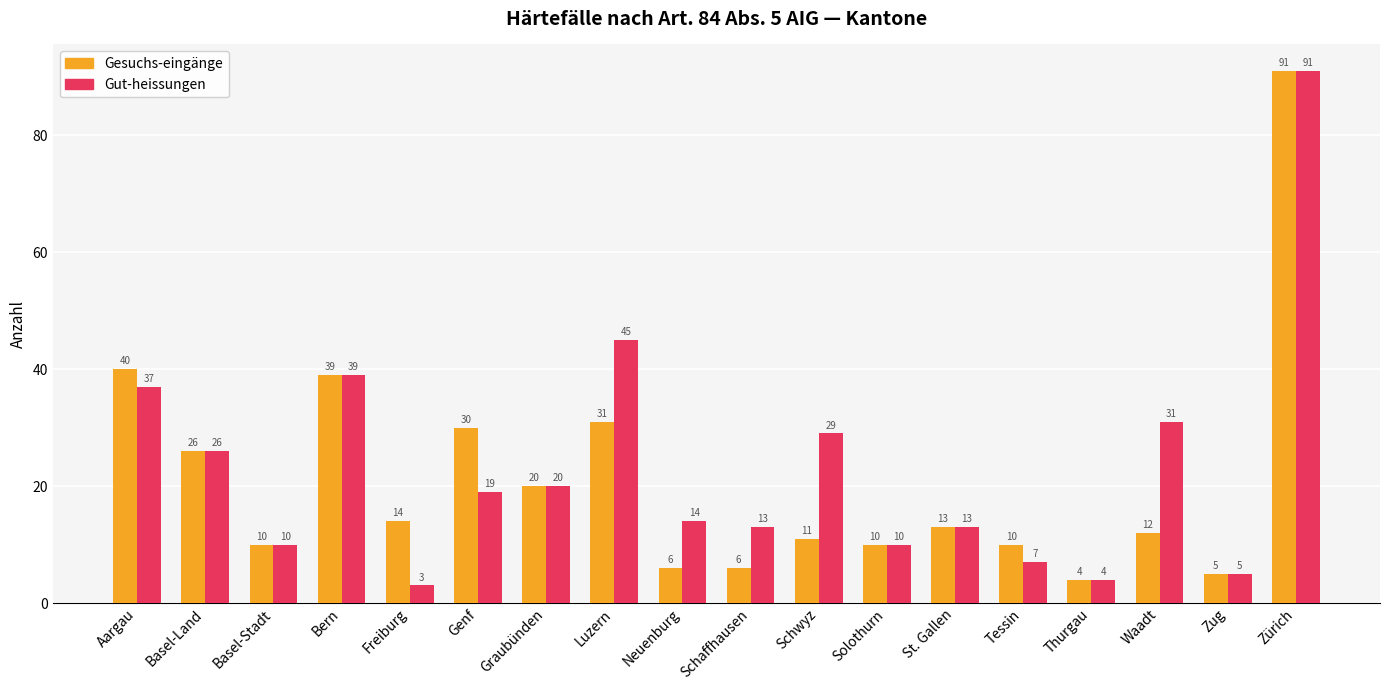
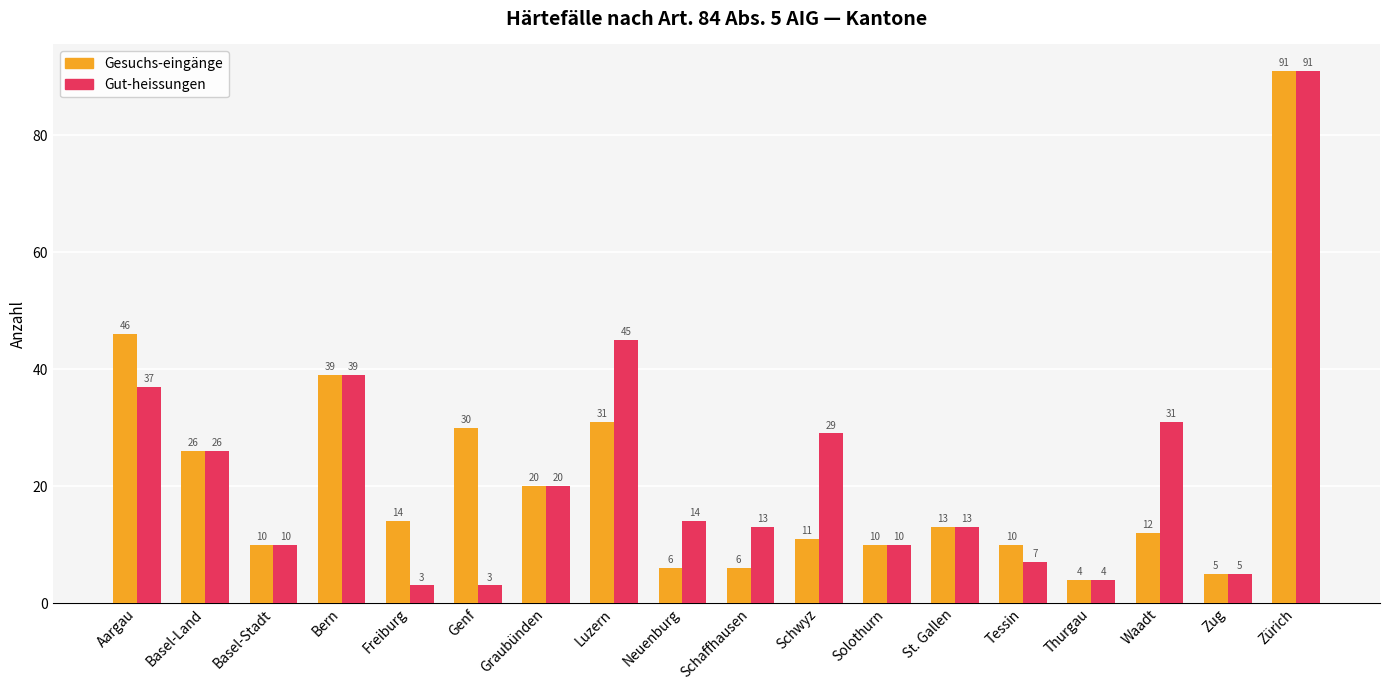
Gesuchs-eingänge, Aargau: 40 -> 46
Gut-heissungen, Genf: 19 -> 3
